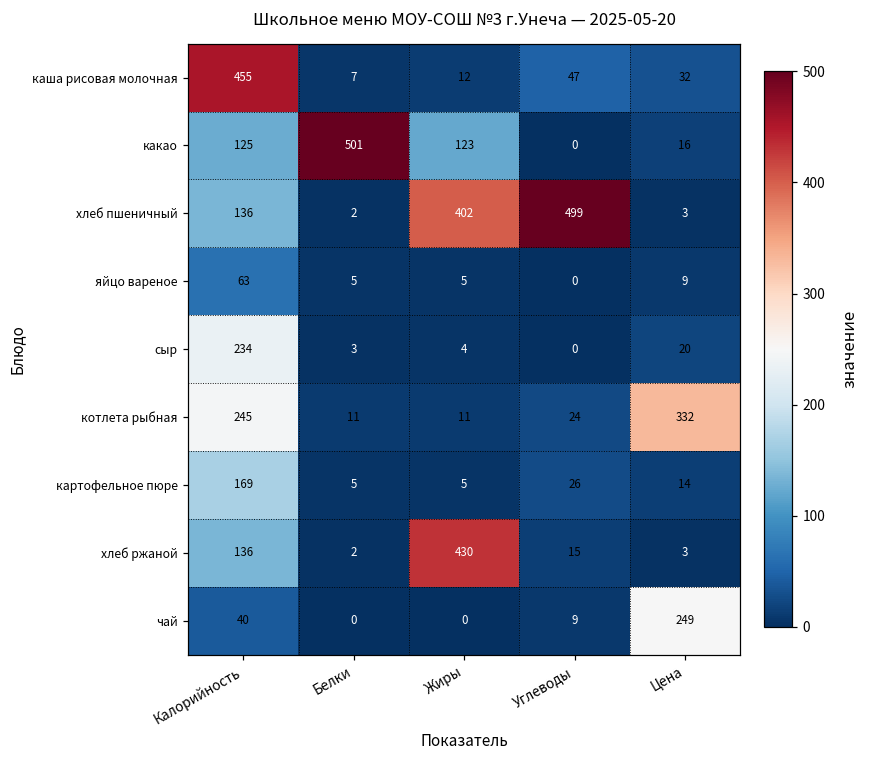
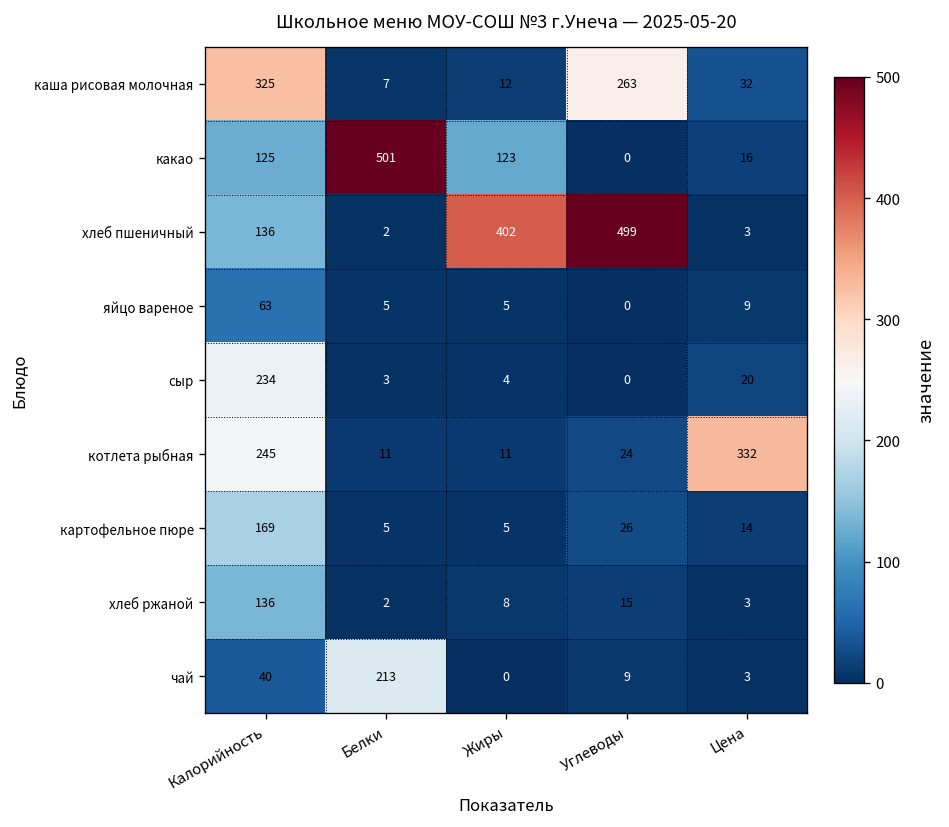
каша рисовая молочная, Калорийность: 455 -> 325
каша рисовая молочная, Углеводы: 47 -> 263
хлеб ржаной, Жиры: 430 -> 8
чай, Белки: 0 -> 213
чай, Цена: 249 -> 3
